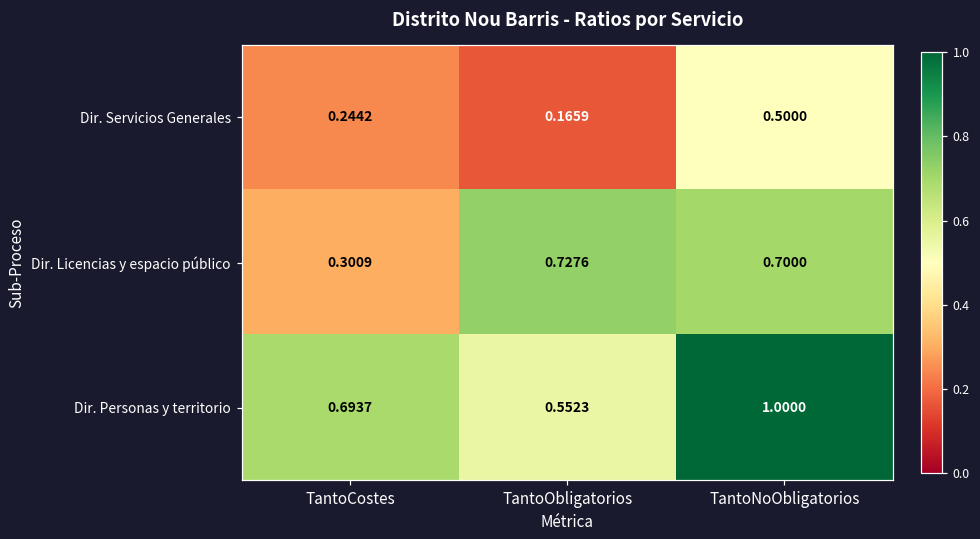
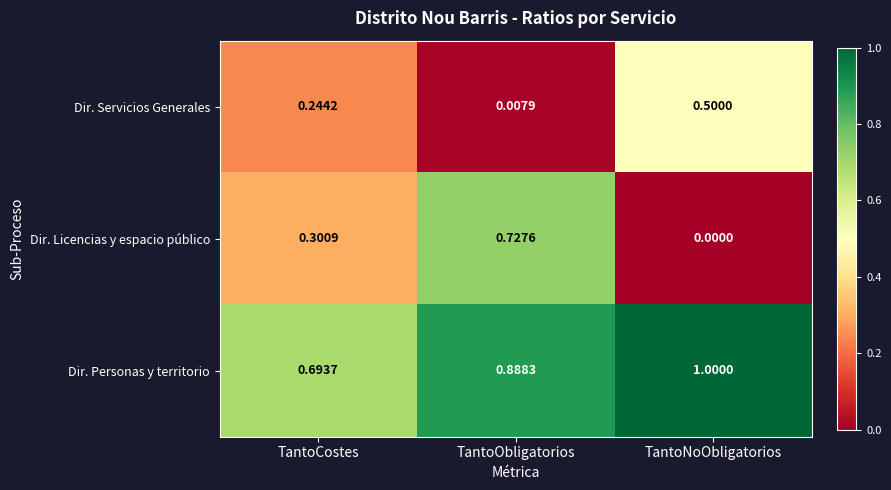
Dir. Servicios Generales, TantoObligatorios: 0.1659 -> 0.0079
Dir. Licencias y espacio público, TantoNoObligatorios: 0.7000 -> 0.0000
Dir. Personas y territorio, TantoObligatorios: 0.5523 -> 0.8883
